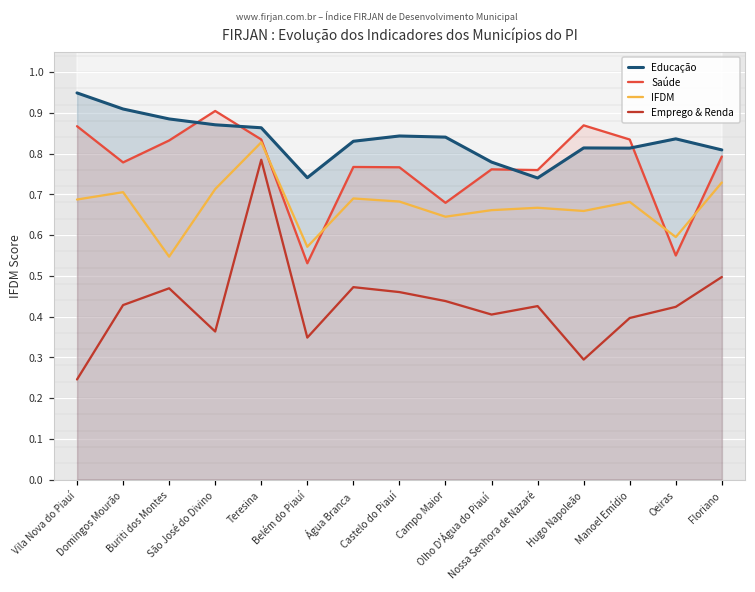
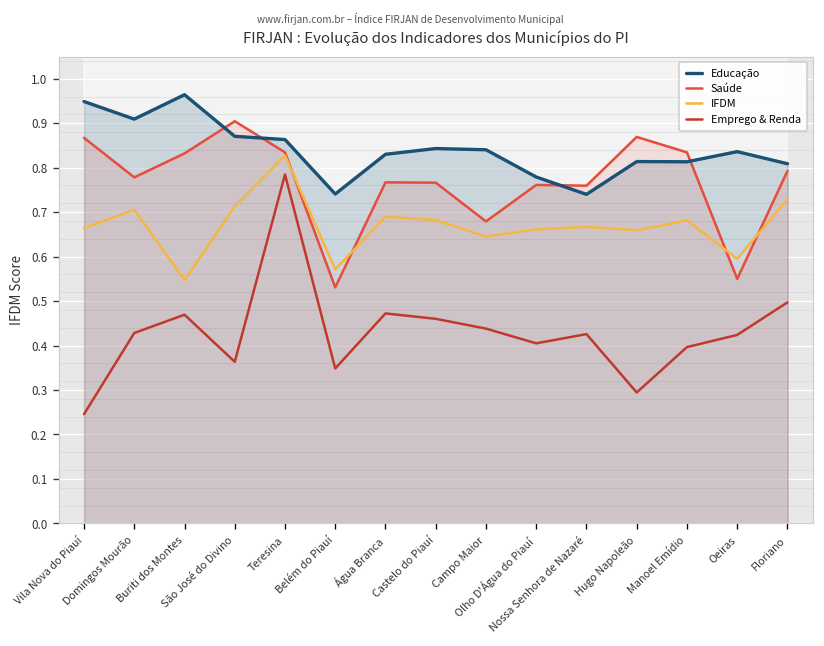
IFDM, Vila Nova do Piauí: 0.69 -> 0.66
Educação, Buriti dos Montes: 0.88 -> 0.96
